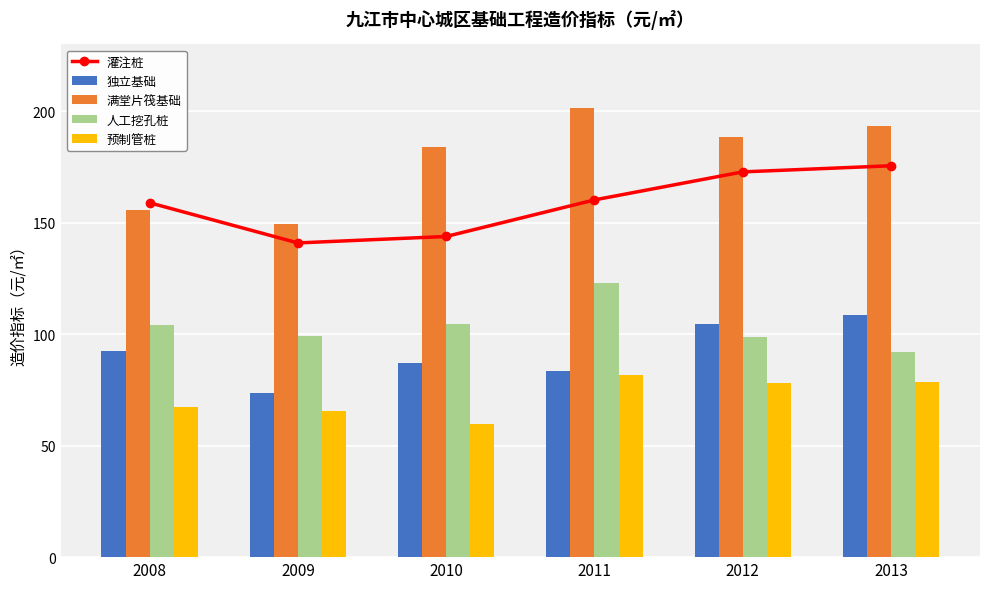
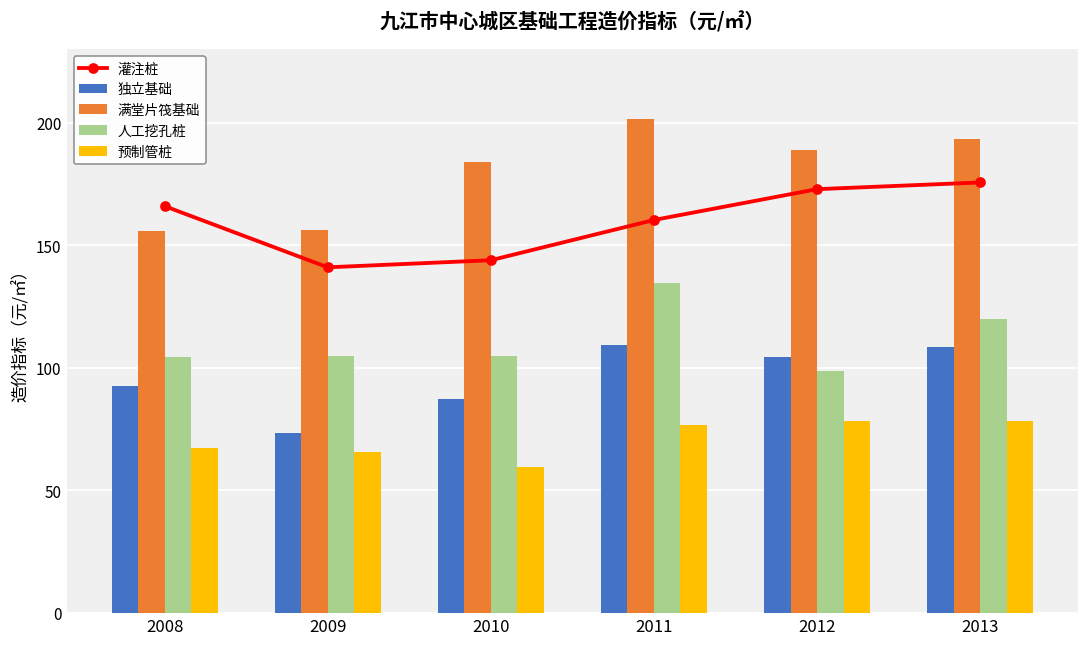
灌注桩, 2008: 159 -> 166
满堂片筏基础, 2009: 149 -> 156
人工挖孔桩, 2009: 99 -> 105
独立基础, 2011: 84 -> 109
人工挖孔桩, 2011: 123 -> 134
预制管桩, 2011: 82 -> 77
人工挖孔桩, 2013: 92 -> 120
